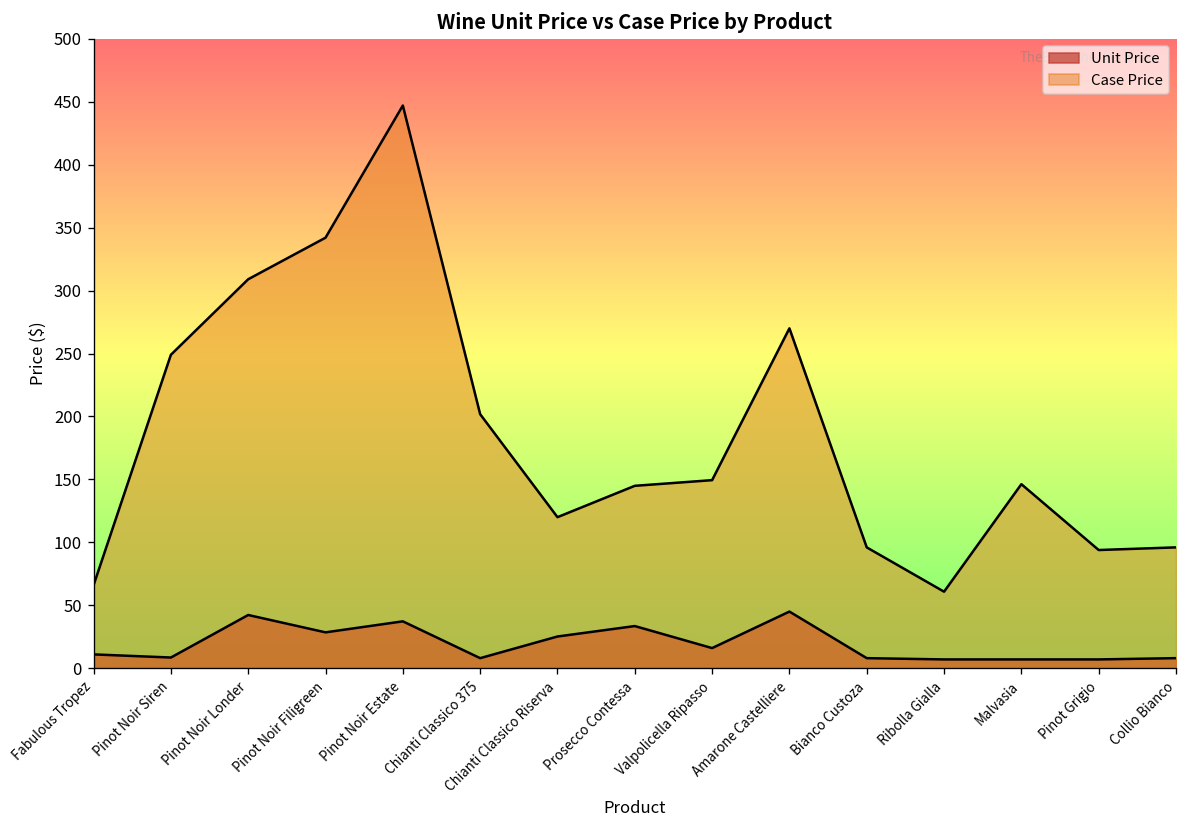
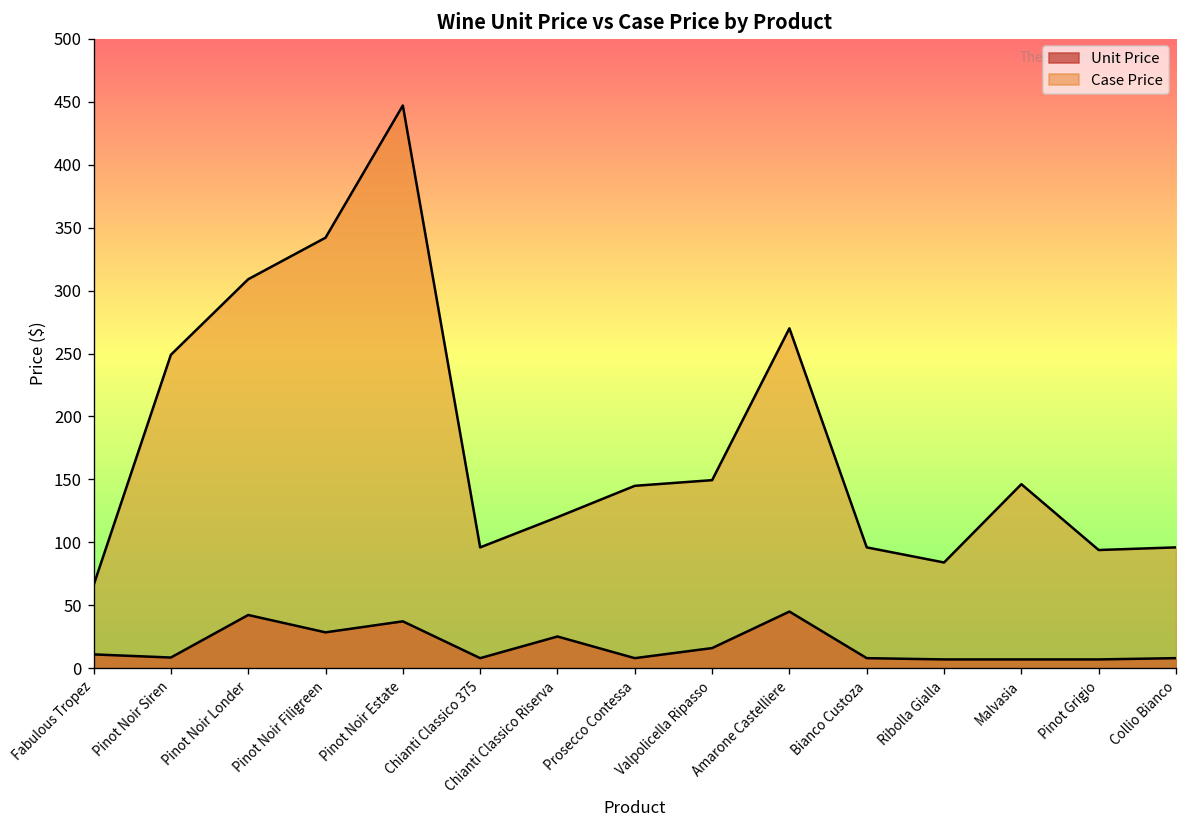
Case Price, Chianti Classico 375: 202 -> 96
Unit Price, Prosecco Contessa: 34 -> 8
Case Price, Ribolla Gialla: 61 -> 84
